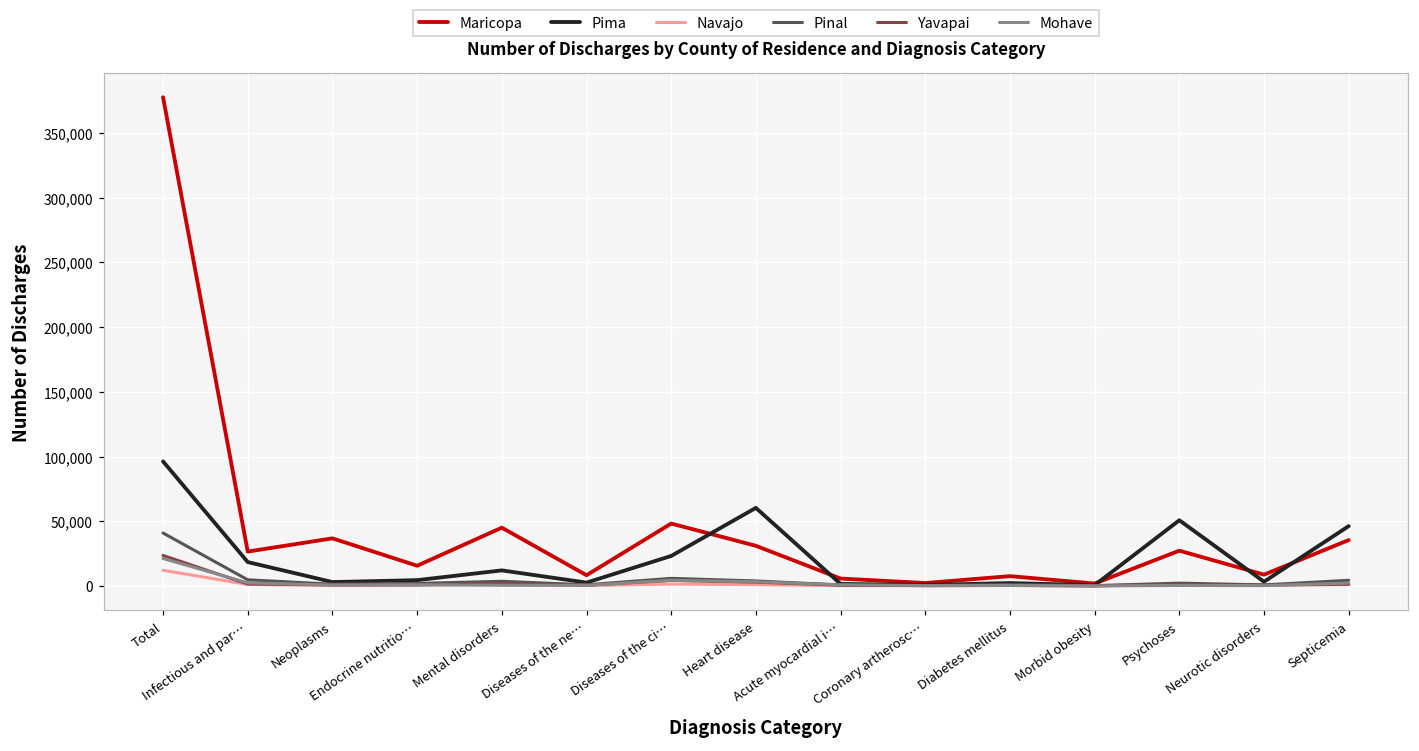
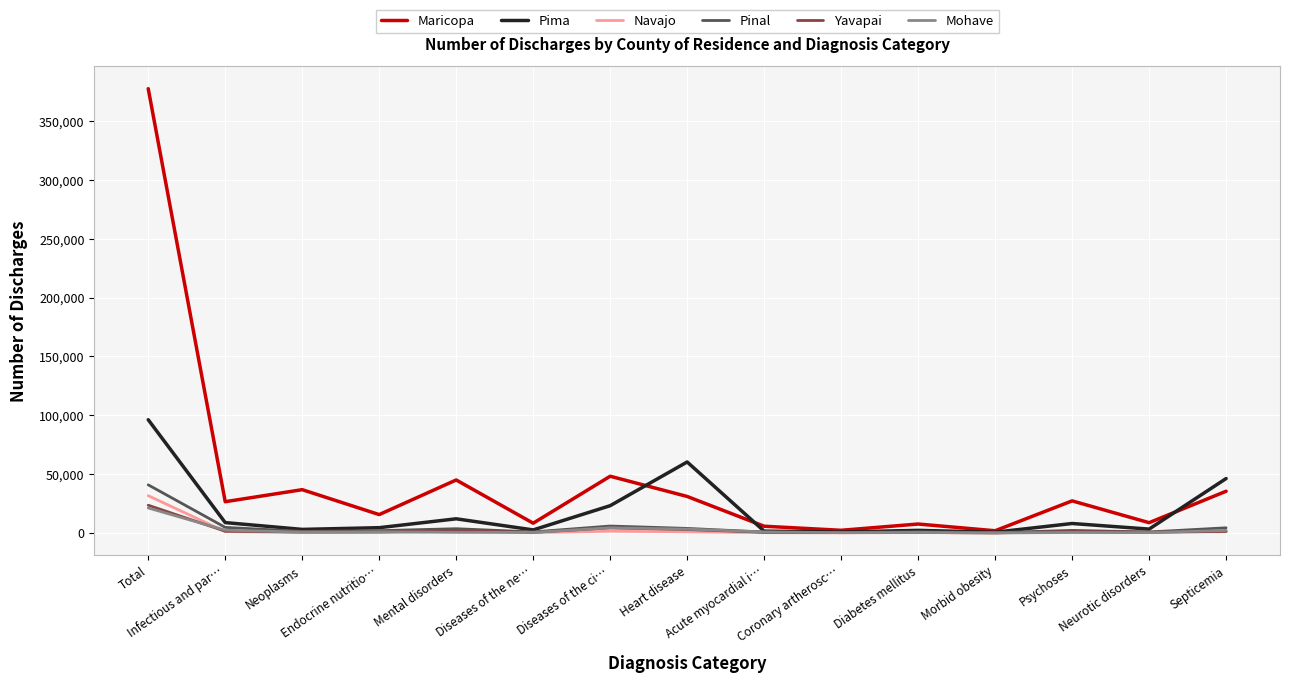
Navajo, Total: 12,000 -> 32,000
Pima, Infectious and par…: 18,000 -> 9,000
Pima, Psychoses: 51,000 -> 8,000
